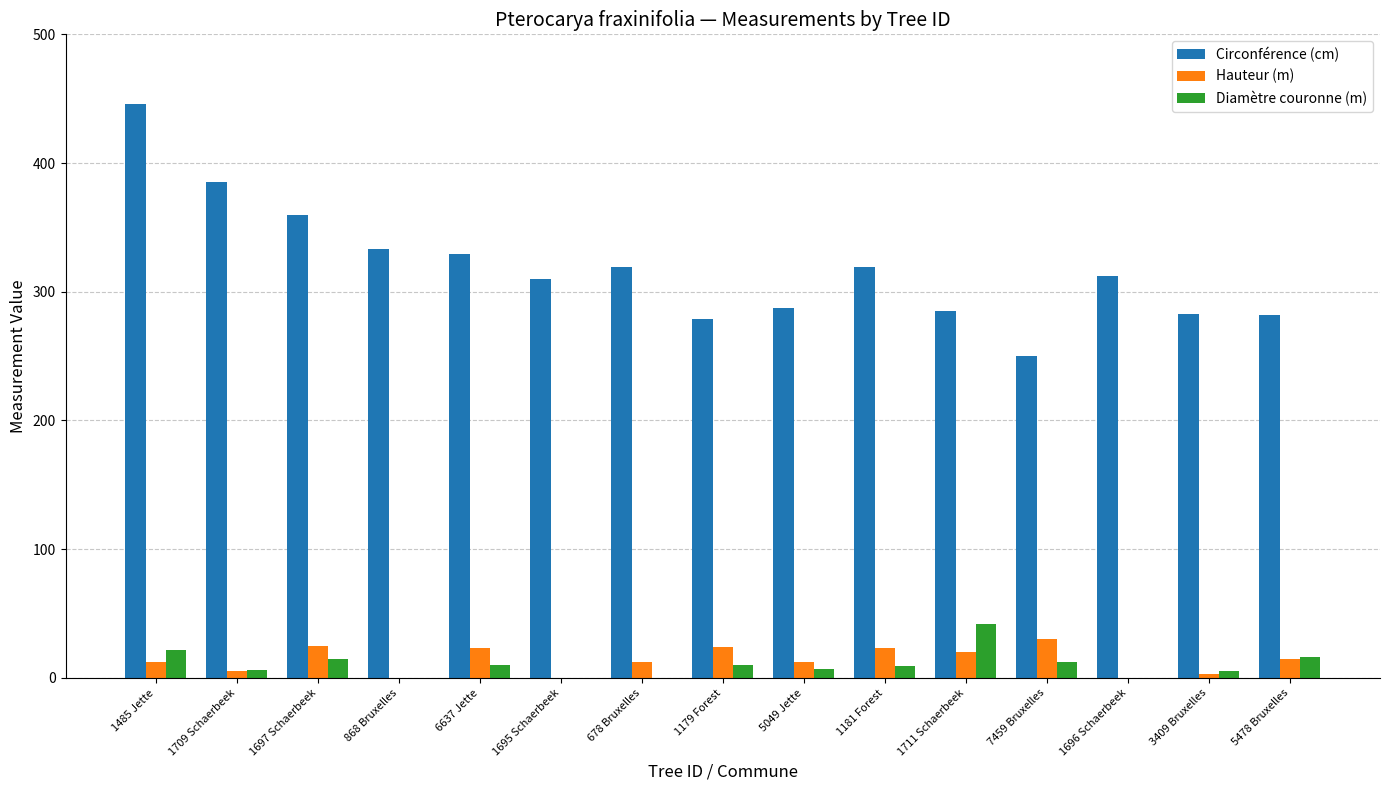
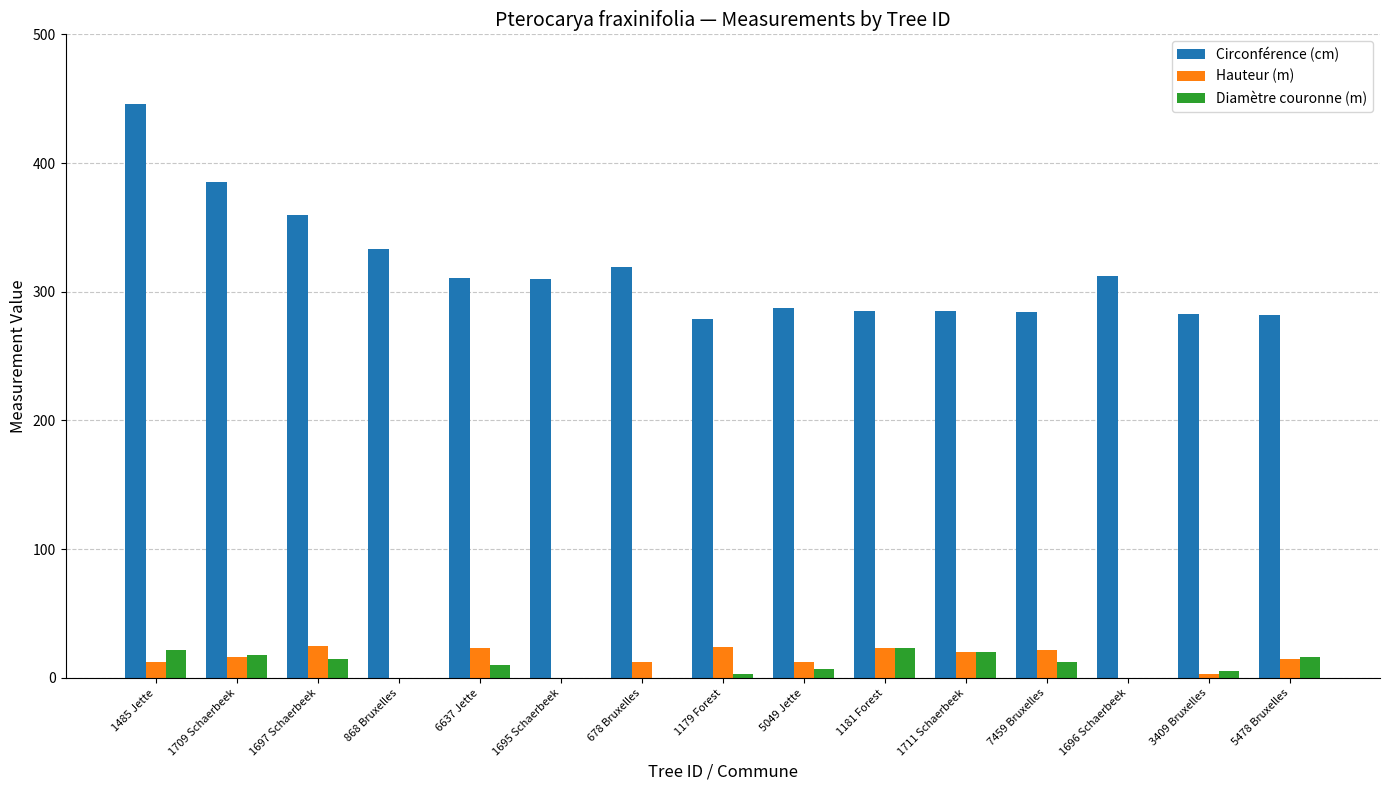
Hauteur (m), 1709 Schaerbeek: 5 -> 16
Diamètre couronne (m), 1709 Schaerbeek: 6 -> 18
Circonférence (cm), 6637 Jette: 329 -> 311
Diamètre couronne (m), 1179 Forest: 10 -> 3
Circonférence (cm), 1181 Forest: 319 -> 285
Diamètre couronne (m), 1181 Forest: 9 -> 23
Diamètre couronne (m), 1711 Schaerbeek: 42 -> 20
Circonférence (cm), 7459 Bruxelles: 250 -> 284
Hauteur (m), 7459 Bruxelles: 30 -> 22
